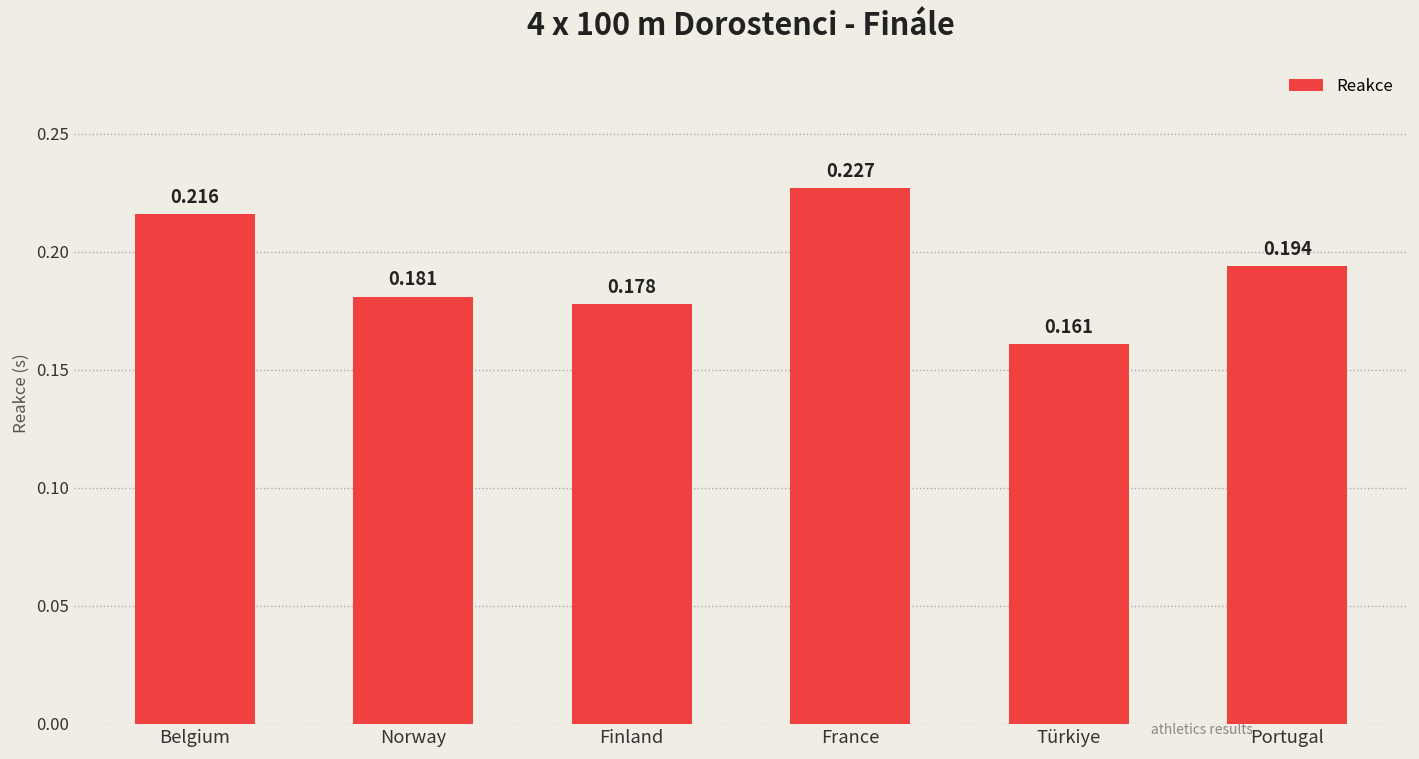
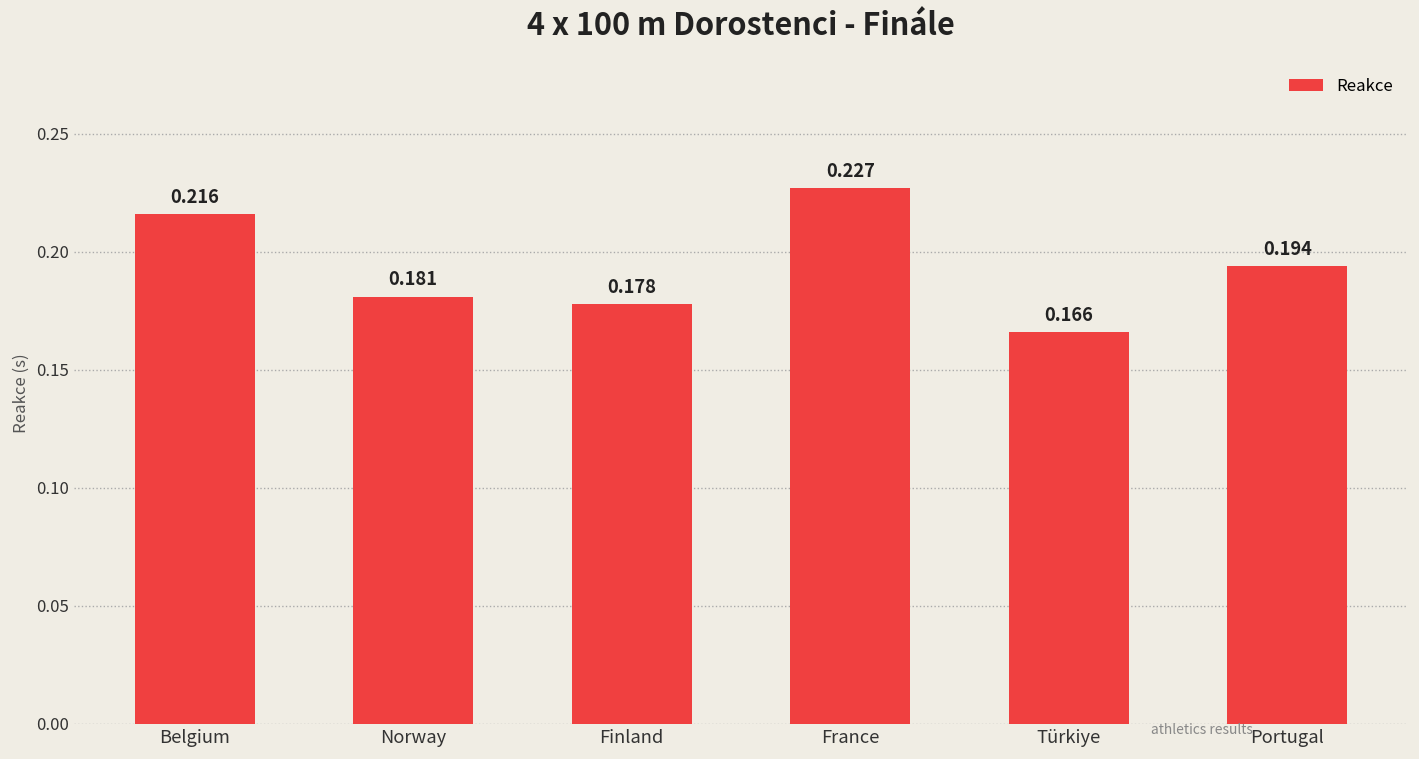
Türkiye: 0.161 -> 0.166
